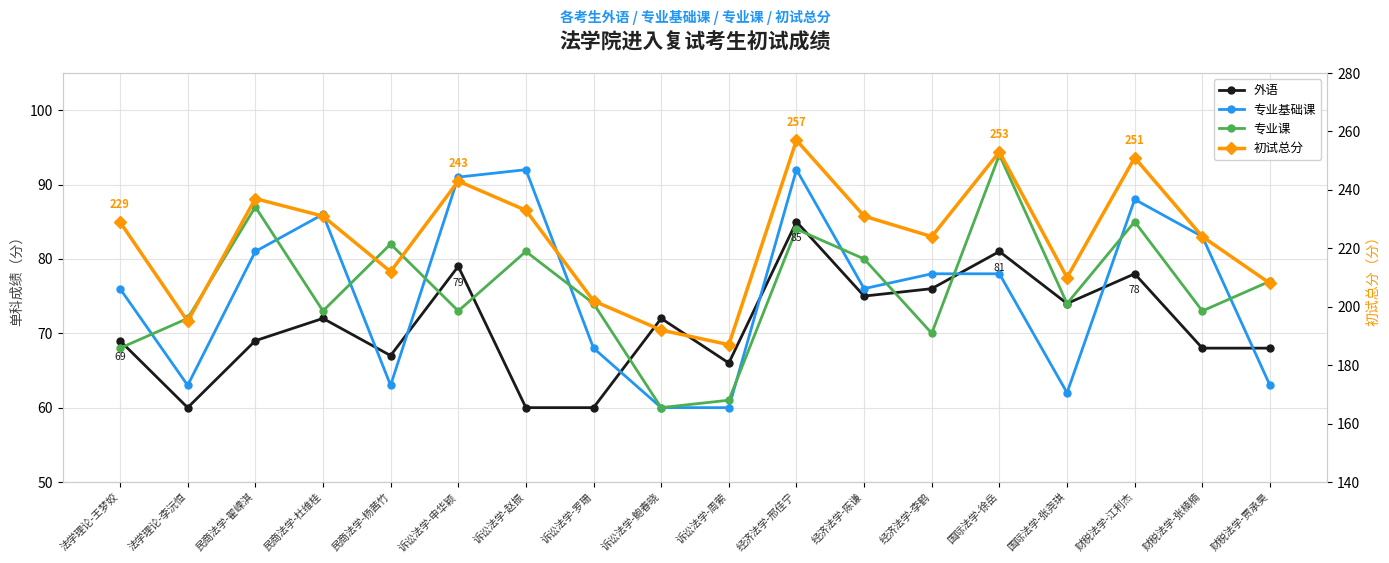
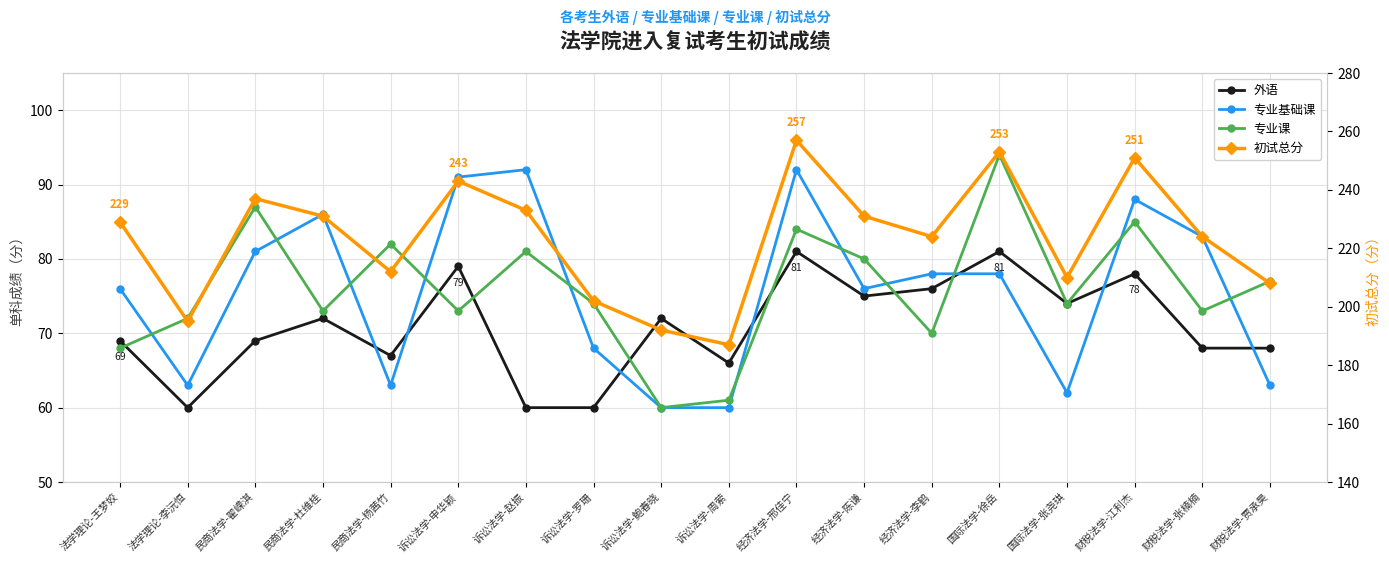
外语, 经济法学-邢佳宁: 85 -> 81
